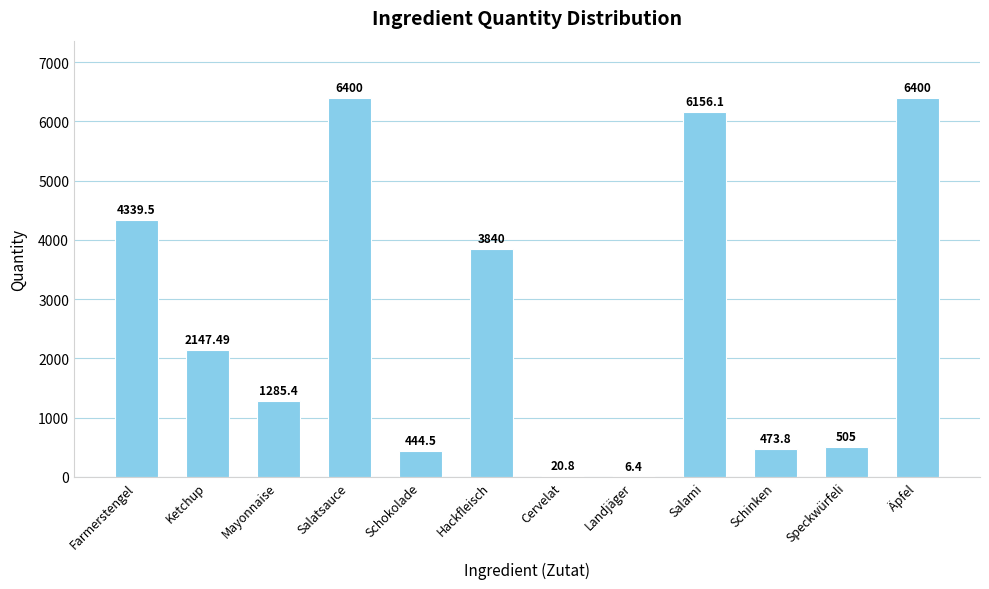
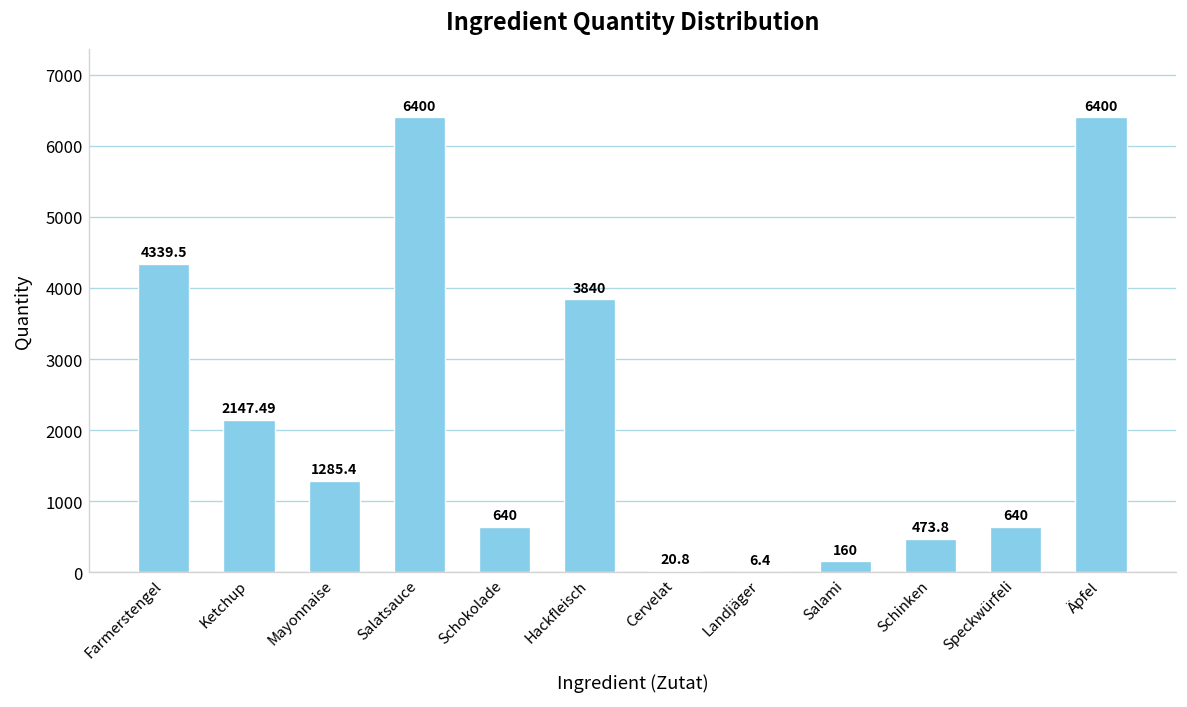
Schokolade: 444.5 -> 640
Salami: 6156.1 -> 160
Speckwürfeli: 505 -> 640
